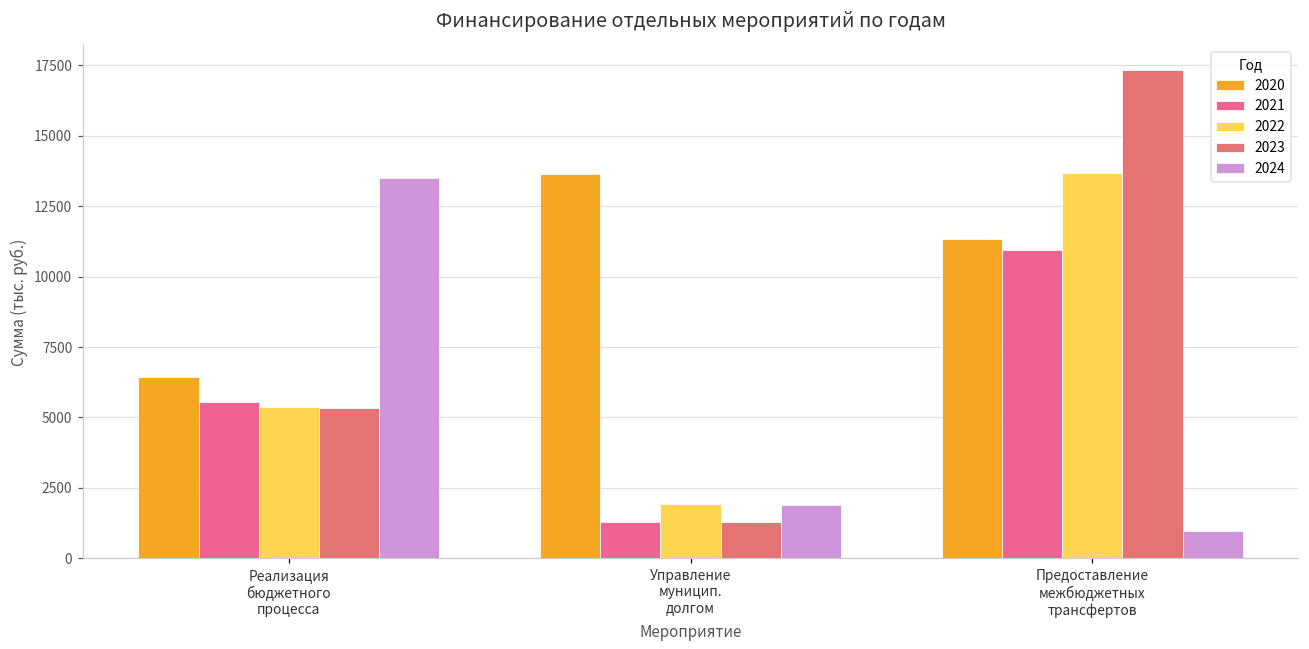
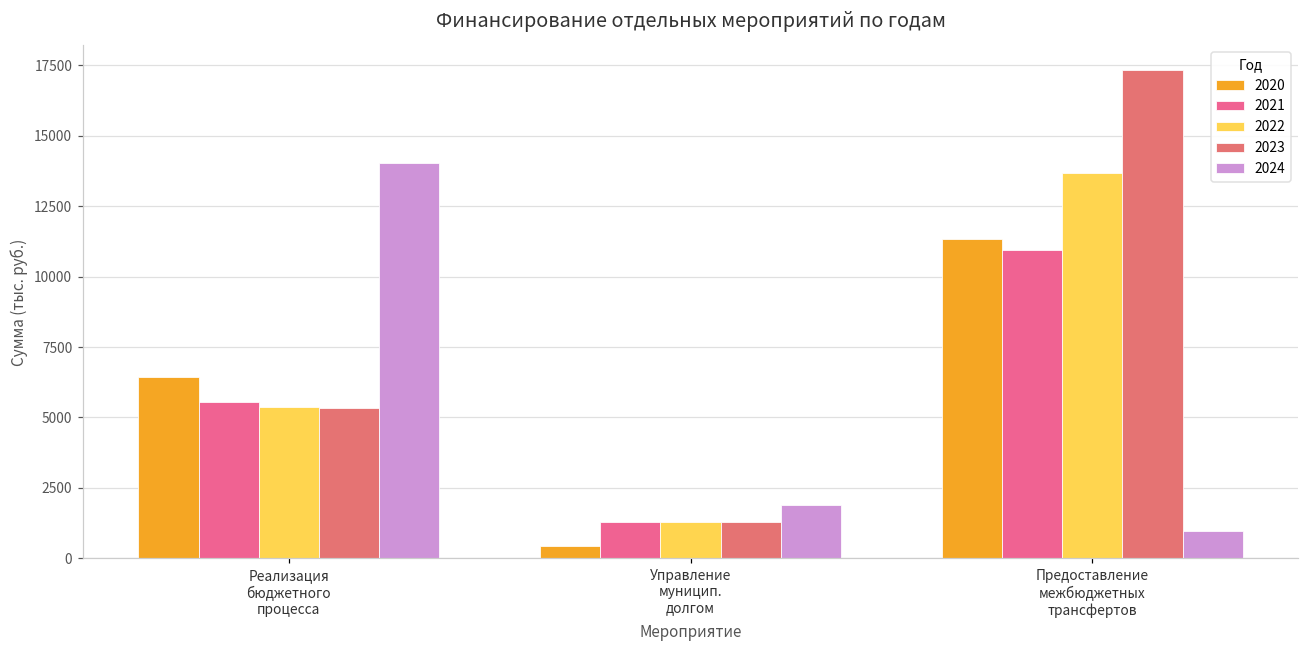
2024, Реализация бюджетного процесса: 13500 -> 14000
2020, Управление муницип. долгом: 13600 -> 400
2022, Управление муницип. долгом: 1900 -> 1300
